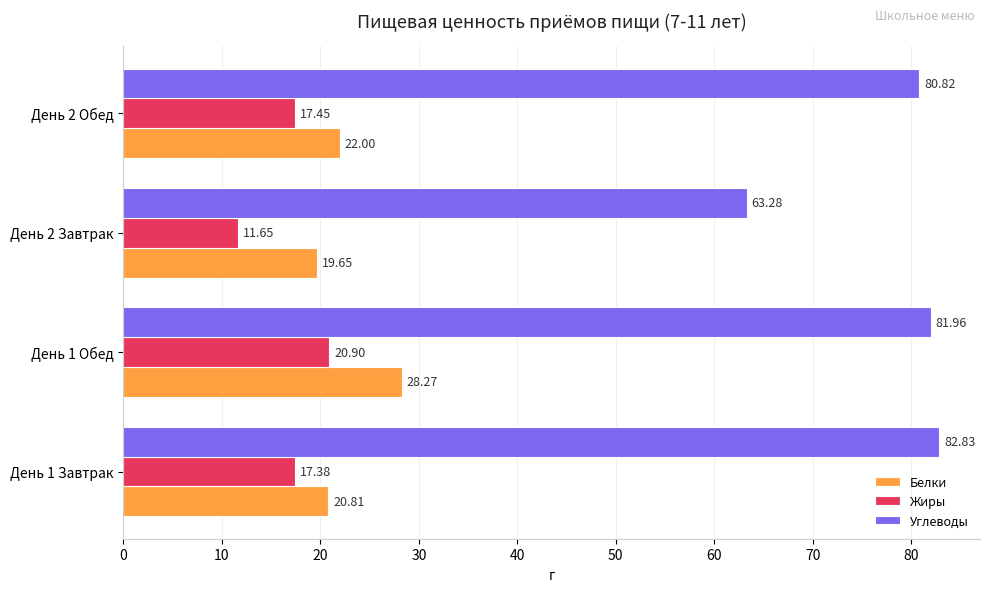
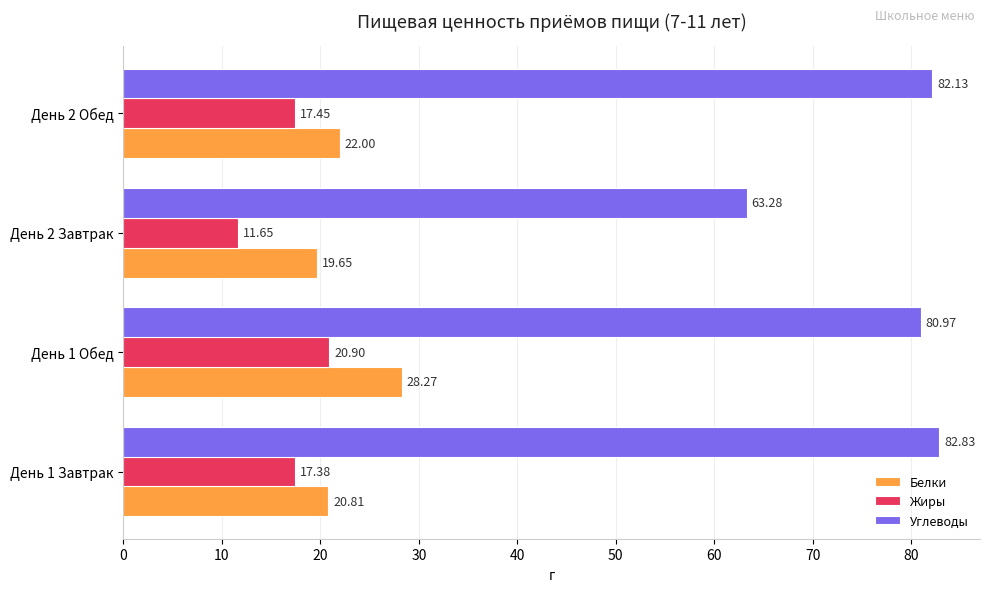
Углеводы, День 2 Обед: 80.82 -> 82.13
Углеводы, День 1 Обед: 81.96 -> 80.97
